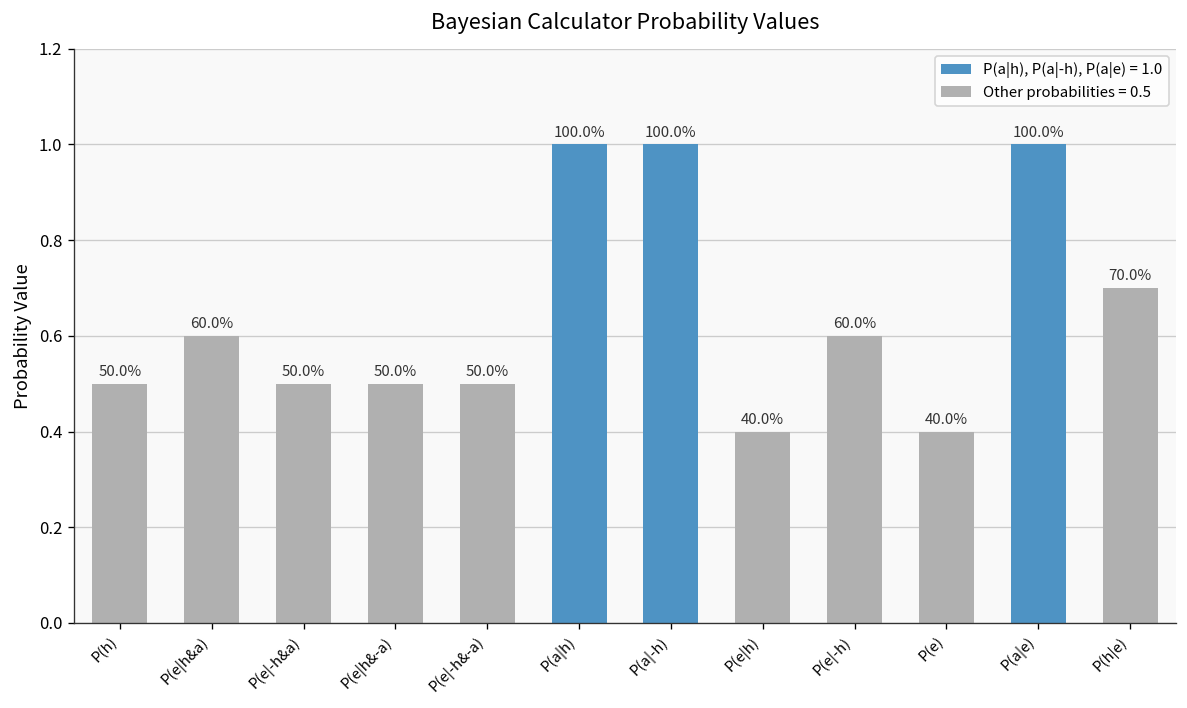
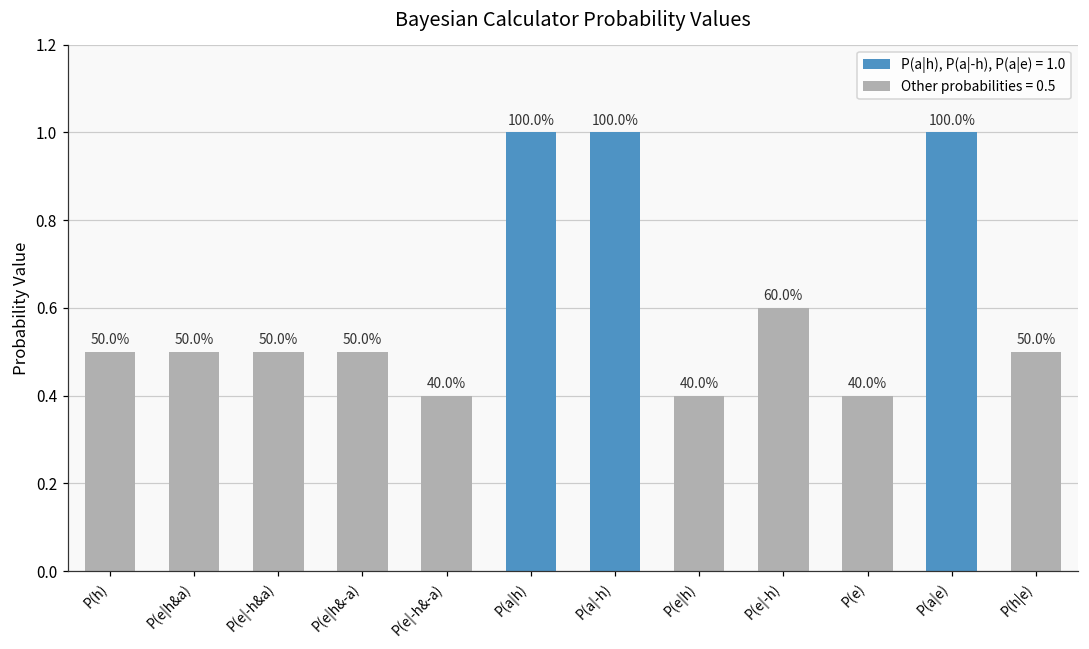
P(e|h&a): 60.0% -> 50.0%
P(e|-h&-a): 50.0% -> 40.0%
P(h|e): 70.0% -> 50.0%
